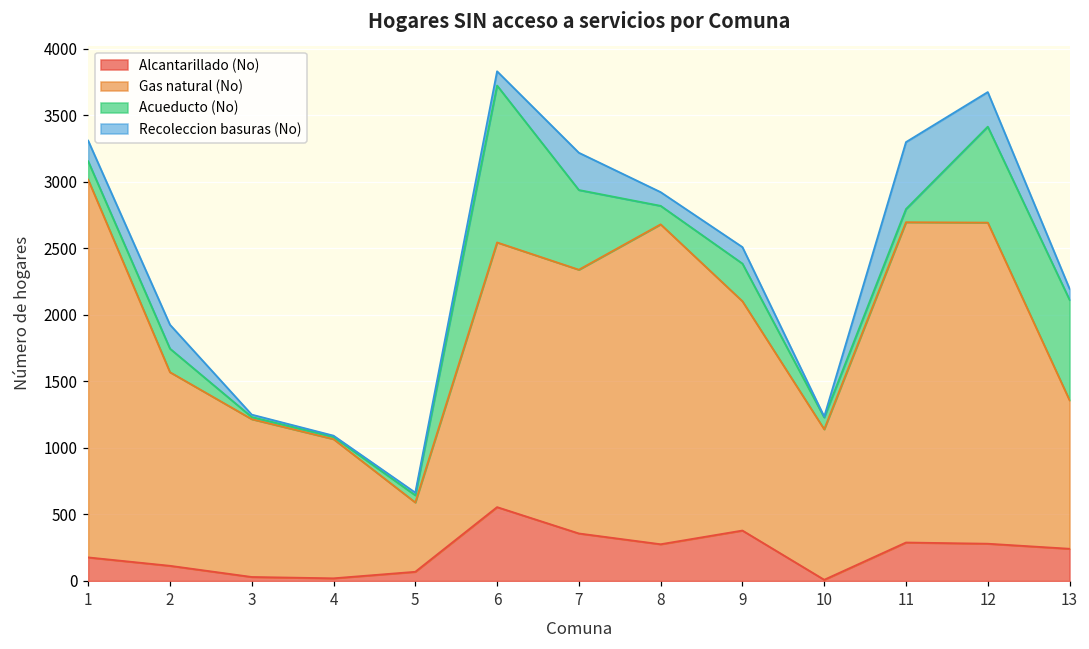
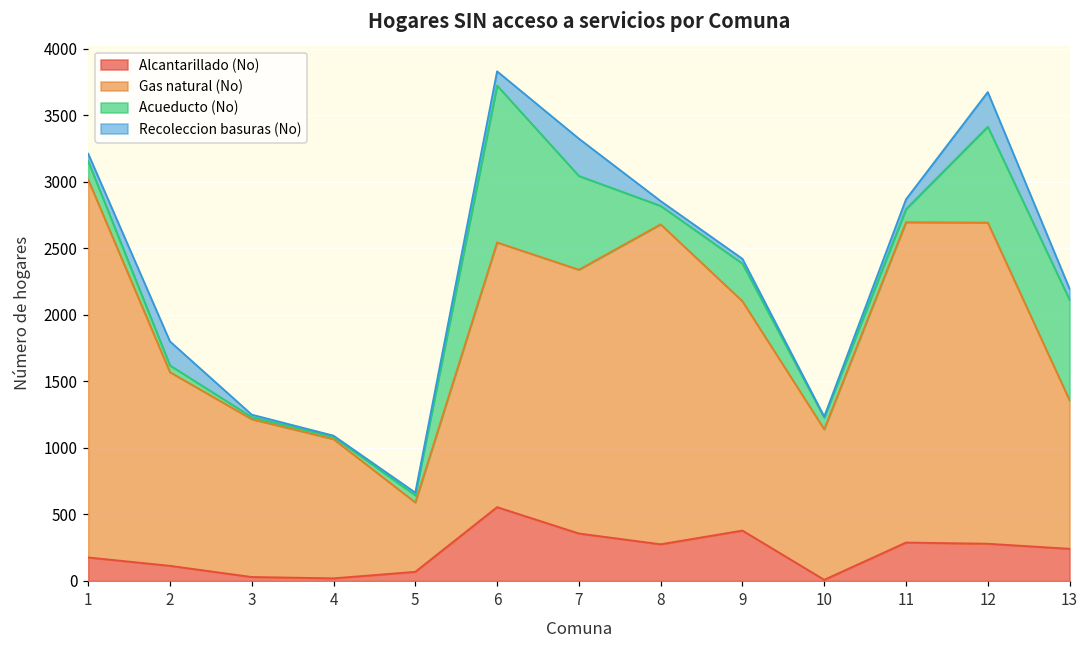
Recoleccion basuras (No), 1: 160 -> 60
Acueducto (No), 2: 180 -> 50
Acueducto (No), 7: 600 -> 710
Recoleccion basuras (No), 8: 100 -> 40
Recoleccion basuras (No), 9: 120 -> 40
Recoleccion basuras (No), 11: 500 -> 70
